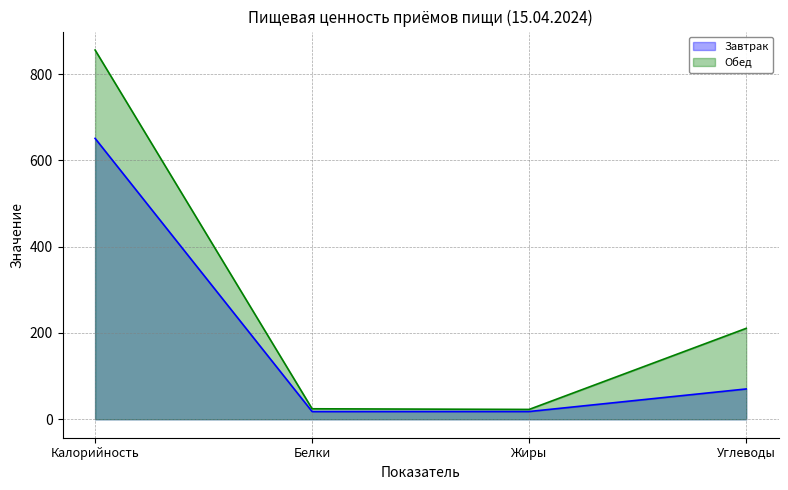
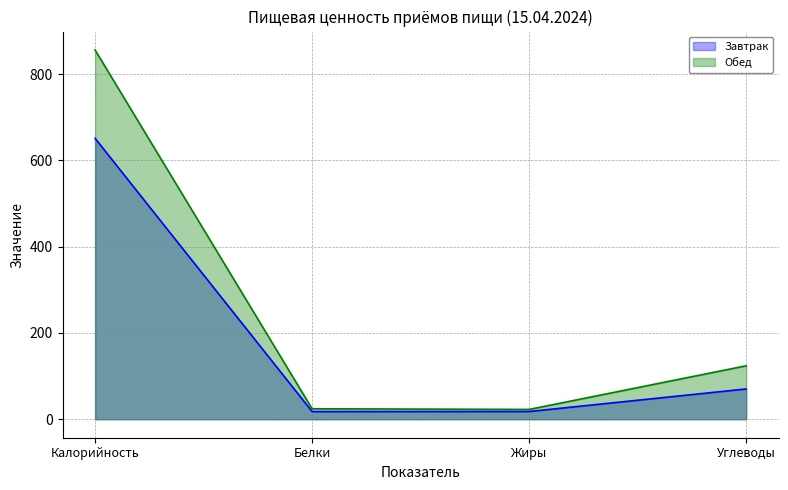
Обед, Углеводы: 210 -> 120
